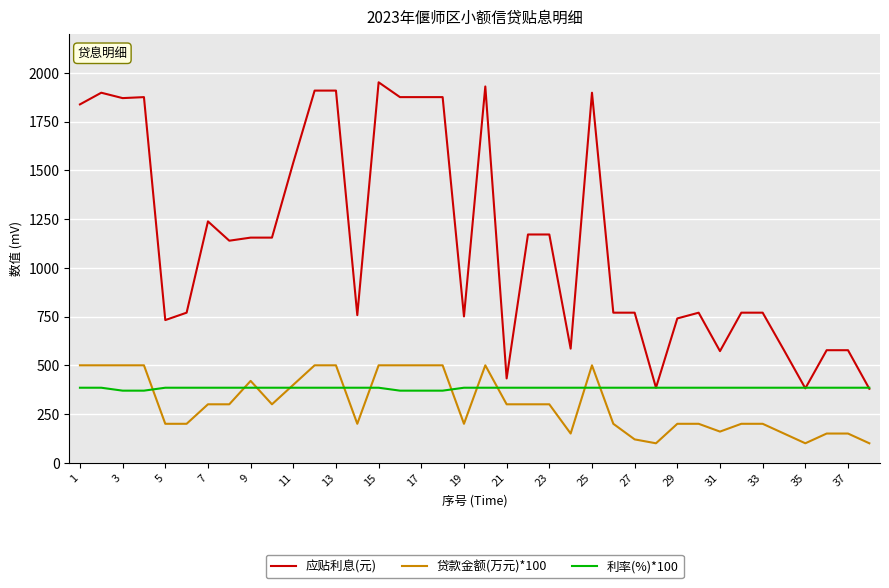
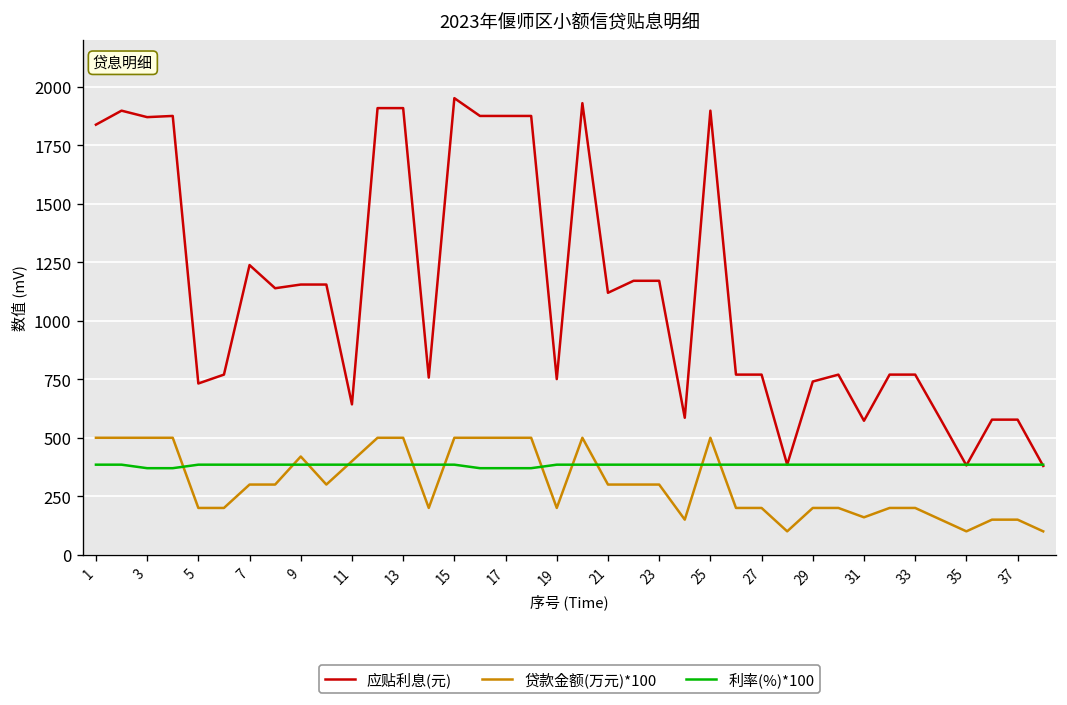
应贴利息(元), 11: 1540 -> 640
应贴利息(元), 21: 430 -> 1120
贷款金额(万元)*100, 27: 120 -> 200
